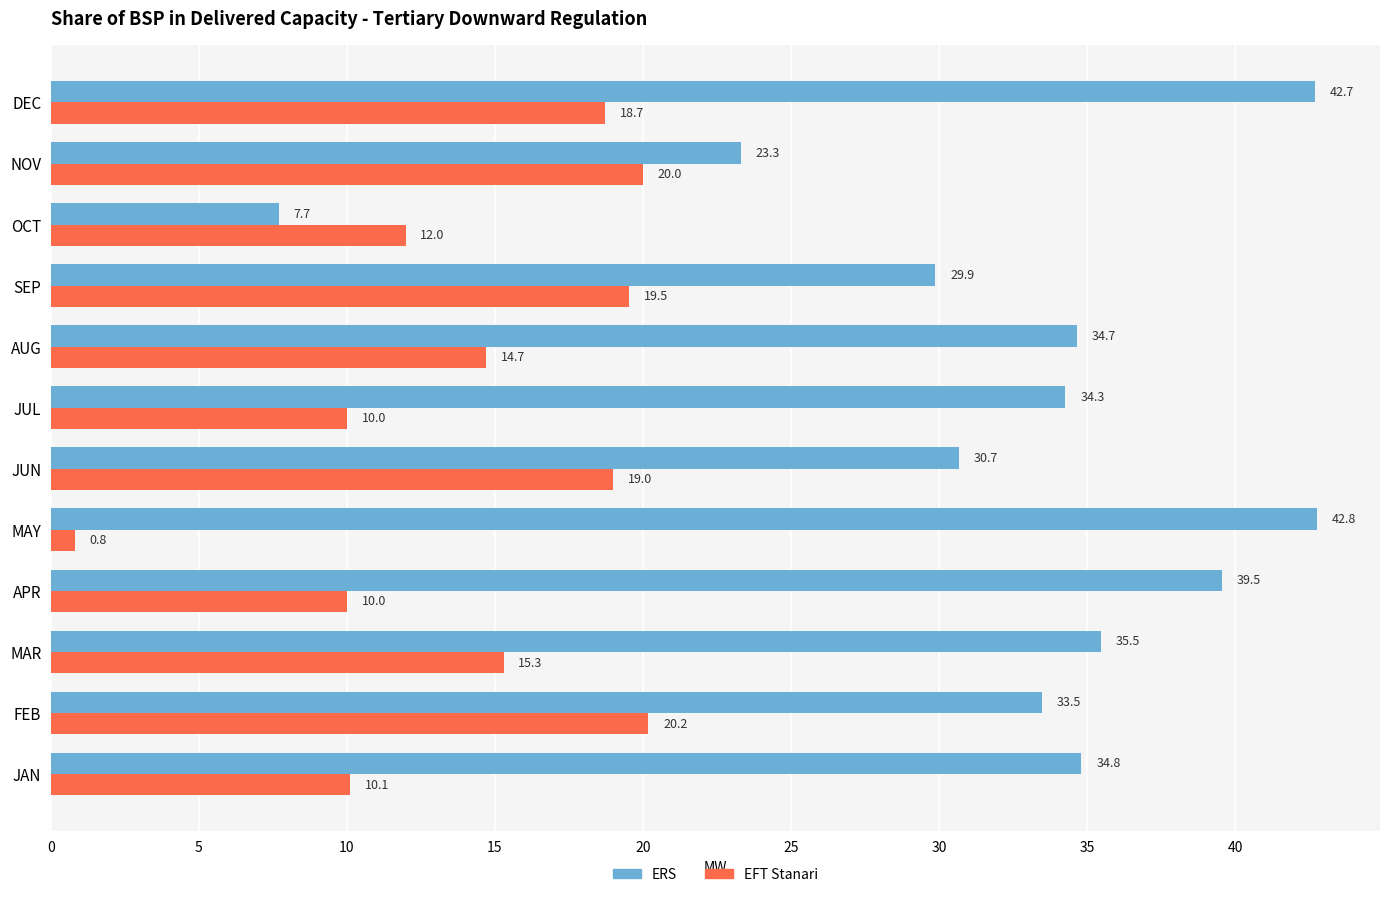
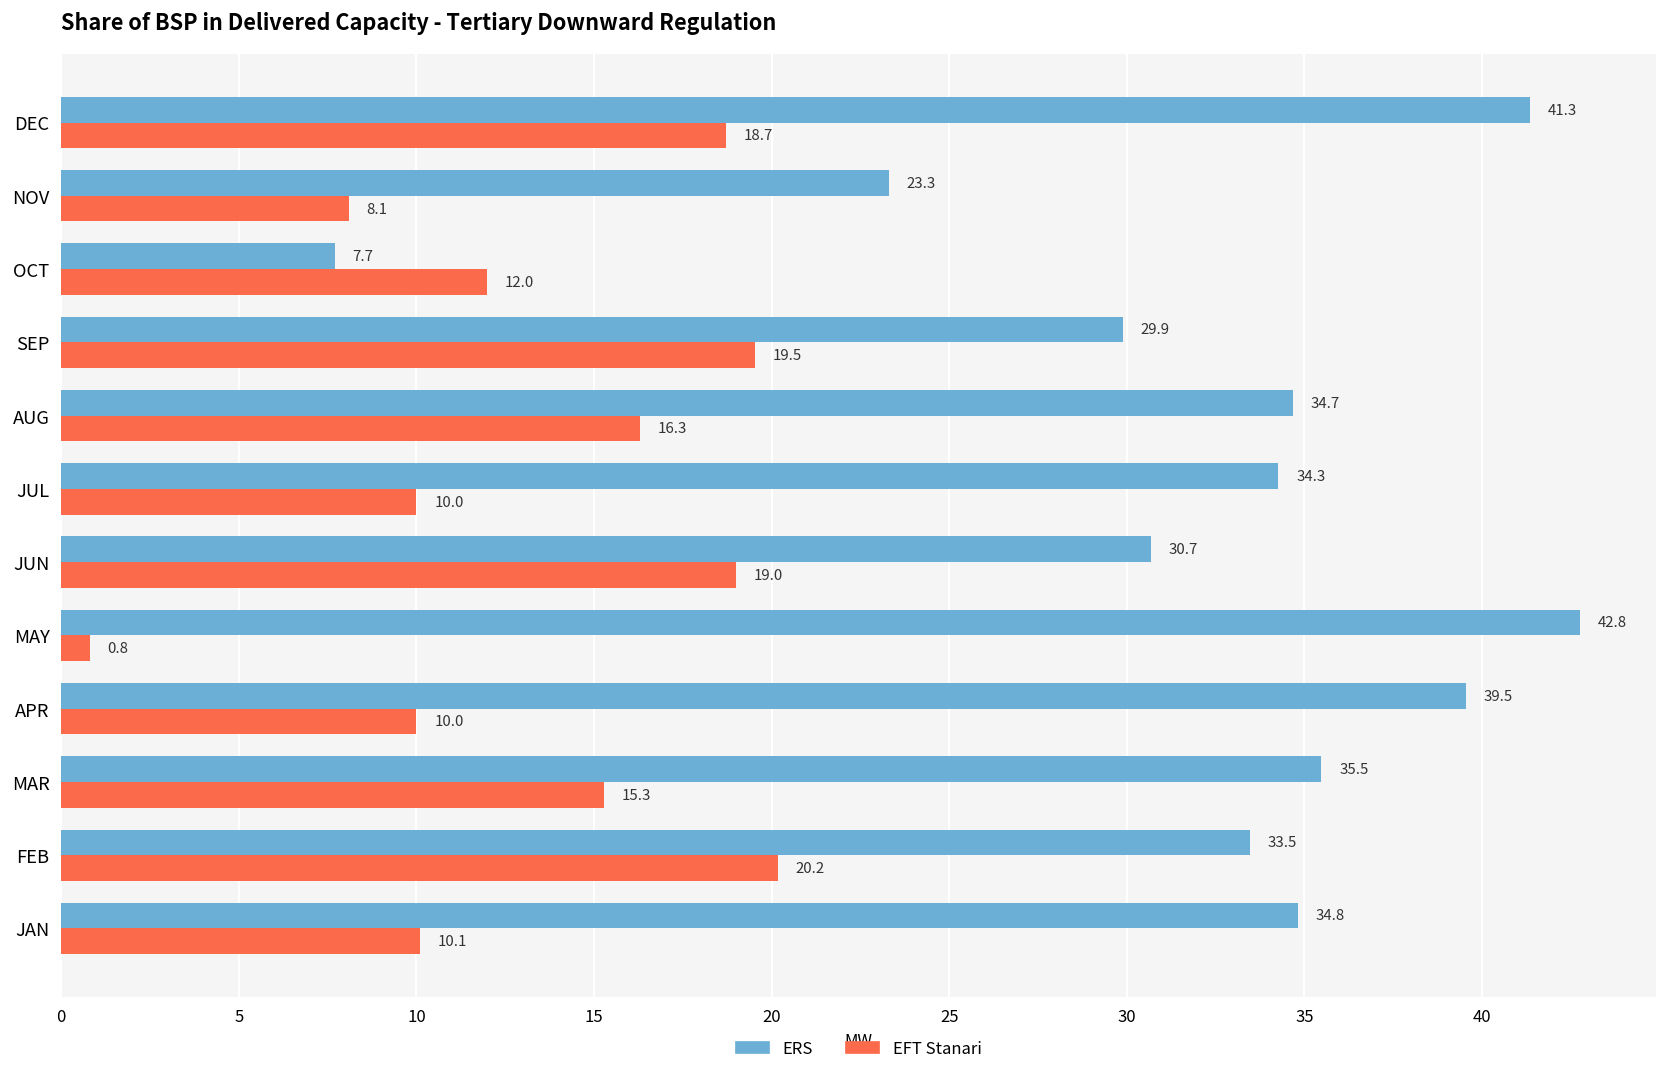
ERS, DEC: 42.7 -> 41.3
EFT Stanari, NOV: 20.0 -> 8.1
EFT Stanari, AUG: 14.7 -> 16.3
